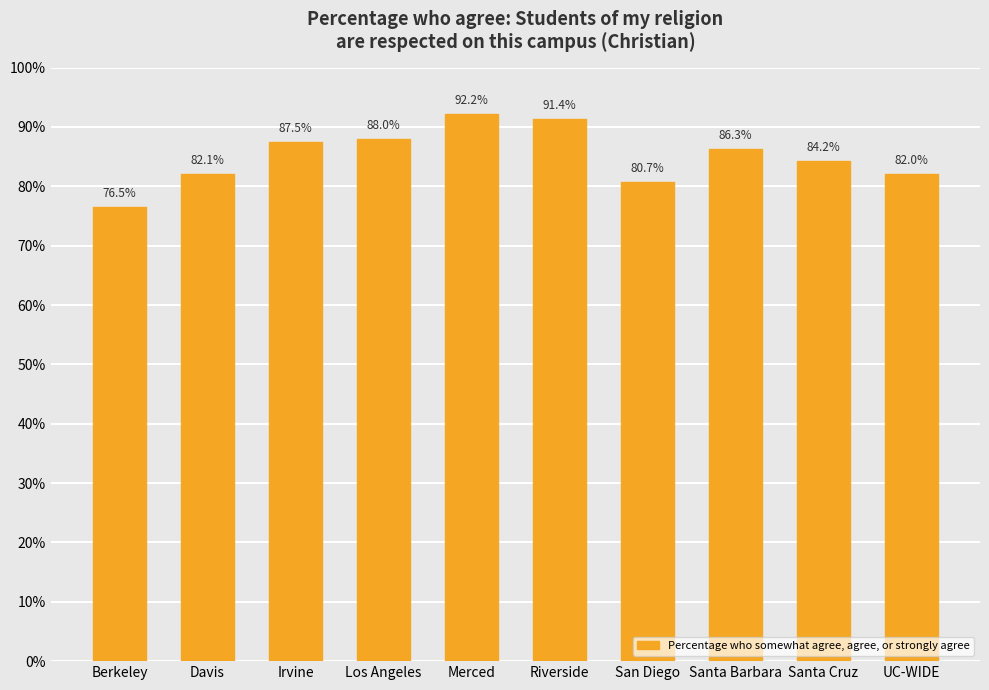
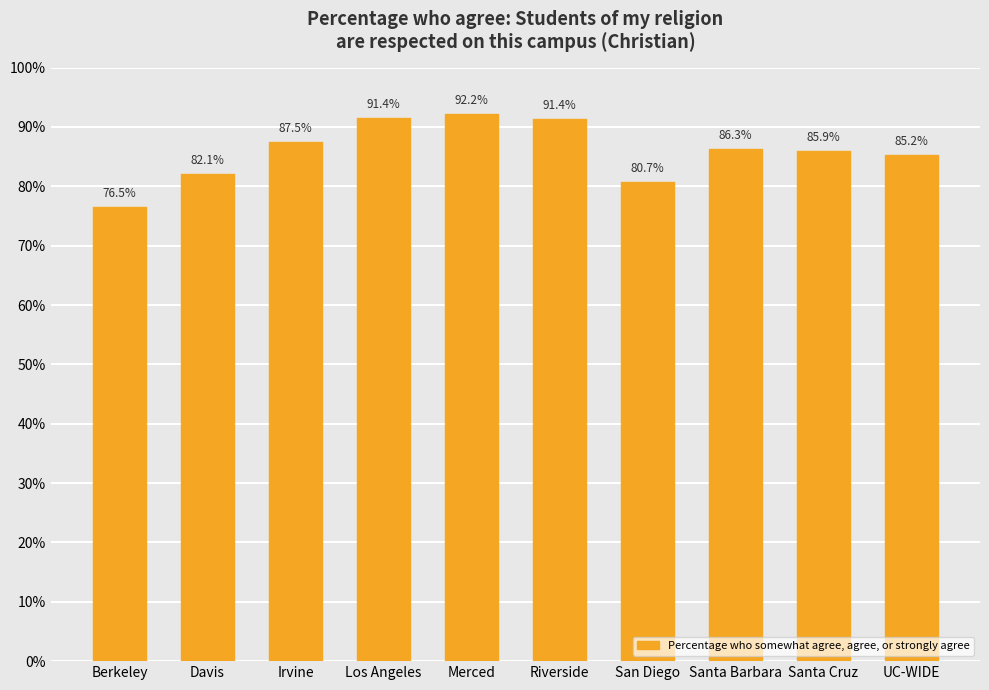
Los Angeles: 88.0% -> 91.4%
Santa Cruz: 84.2% -> 85.9%
UC-WIDE: 82.0% -> 85.2%
